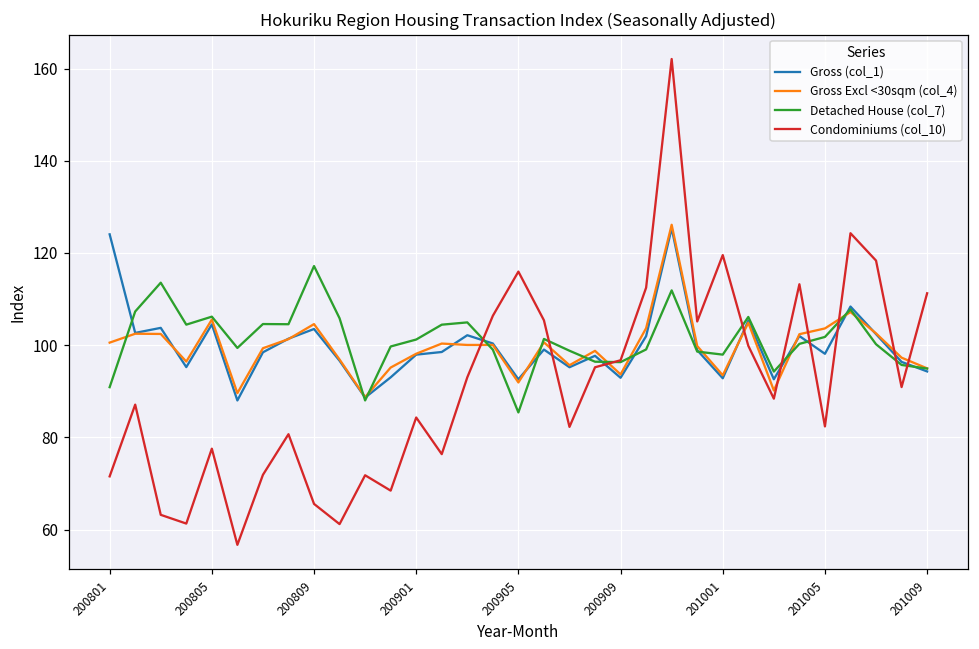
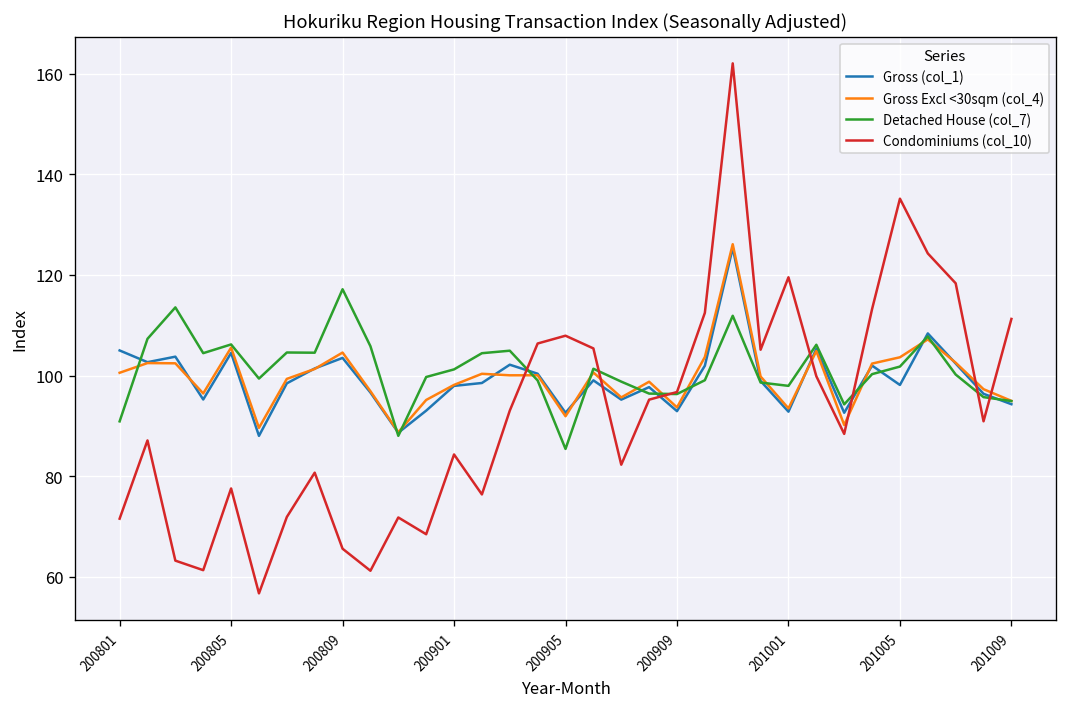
Gross (col_1), 200801: 124 -> 105
Condominiums (col_10), 200905: 116 -> 108
Condominiums (col_10), 201005: 82 -> 135
